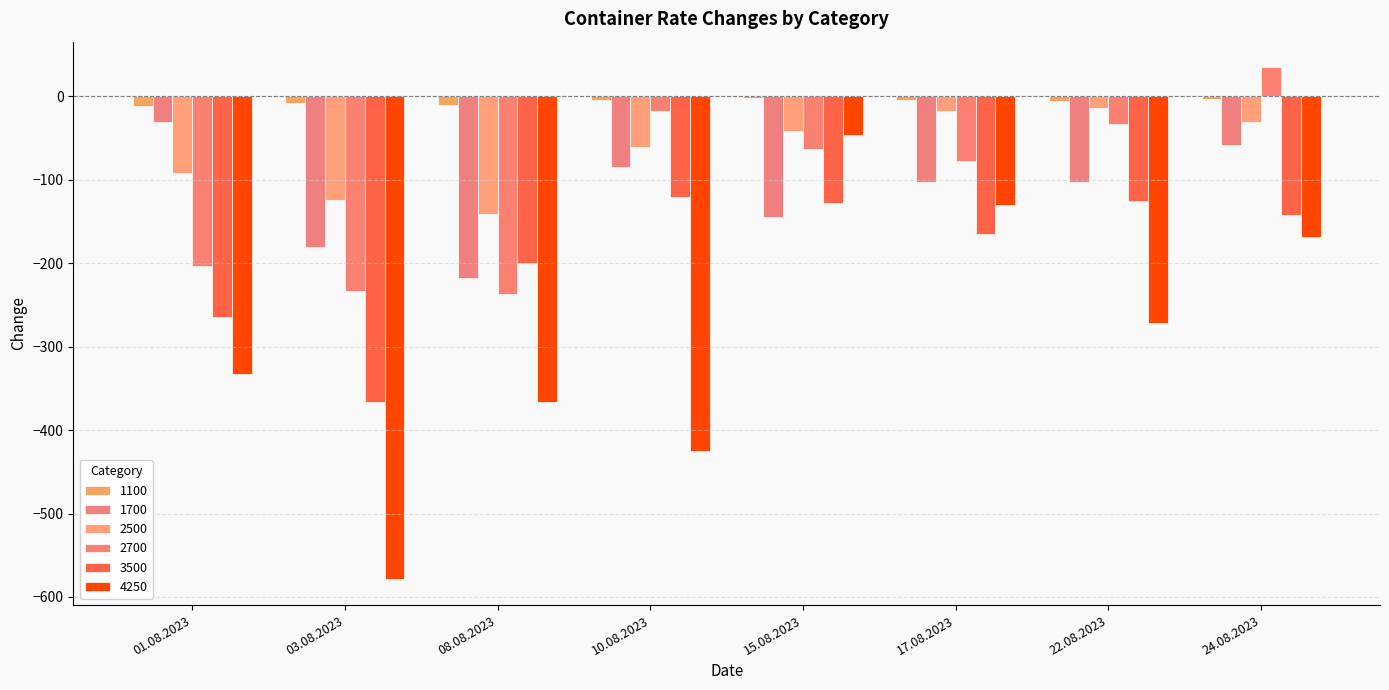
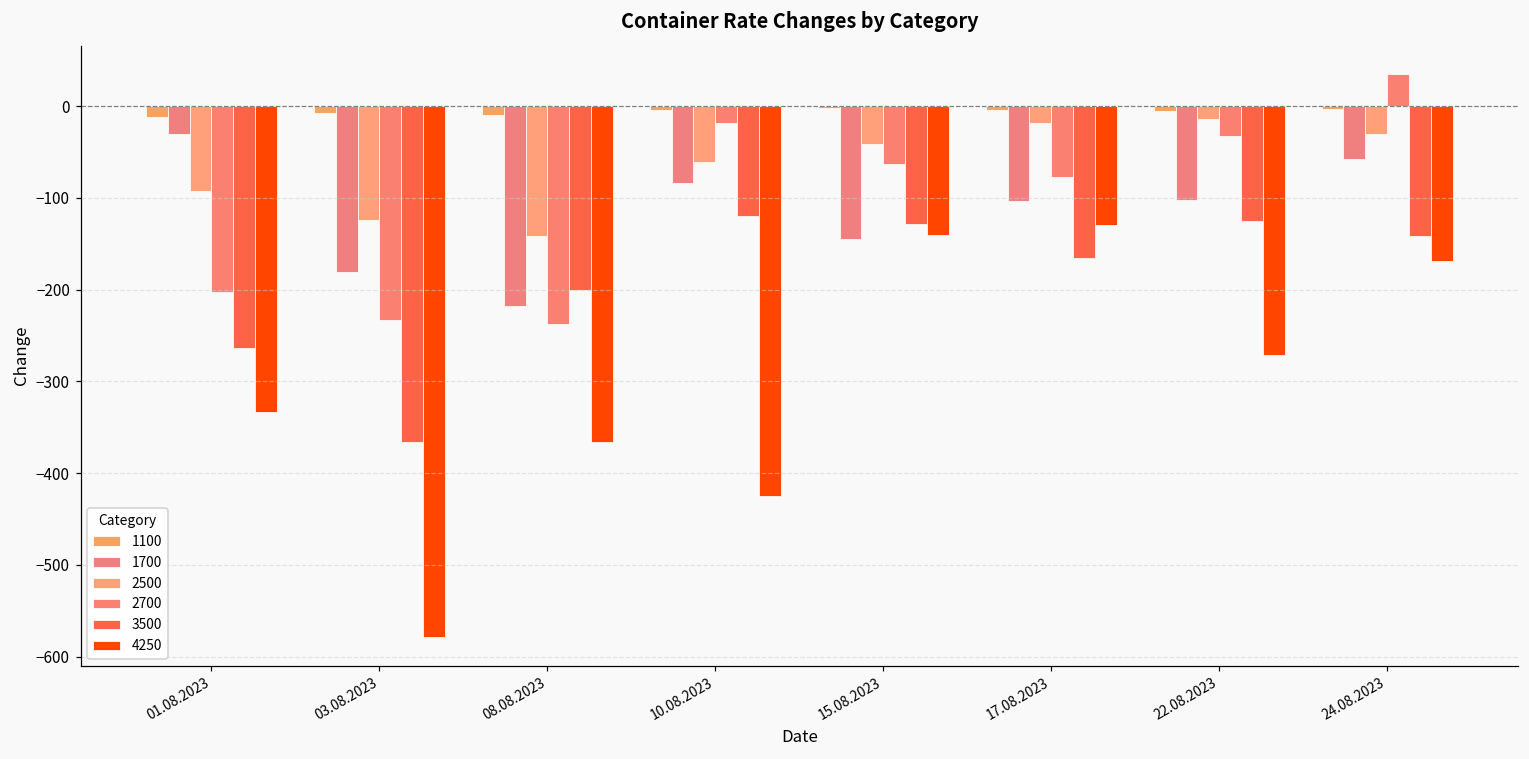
4250, 15.08.2023: -50 -> -140
